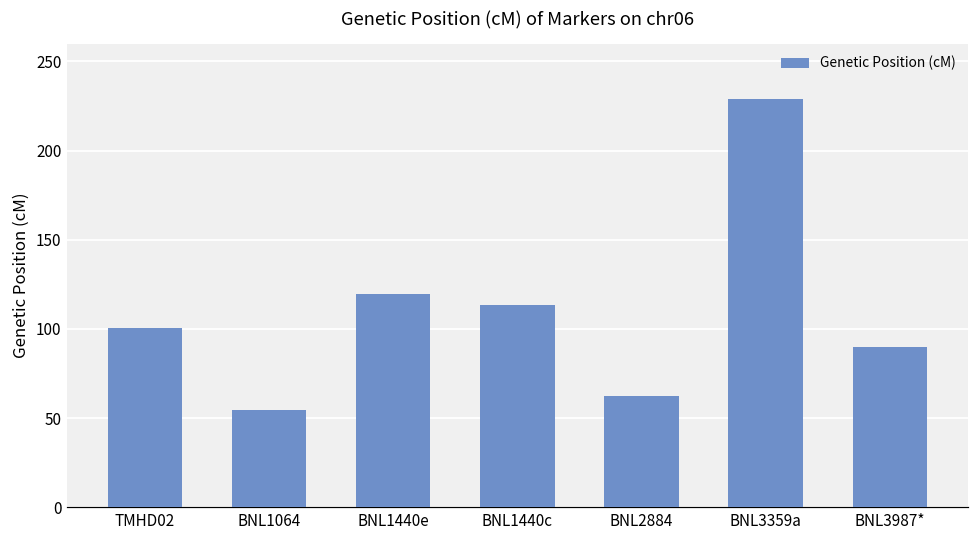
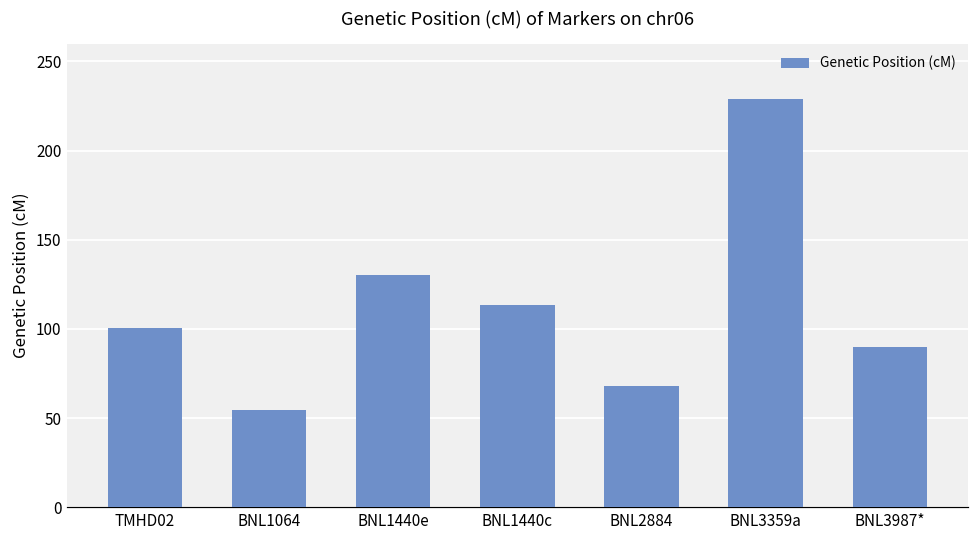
BNL1440e: 119 -> 130
BNL2884: 63 -> 68
